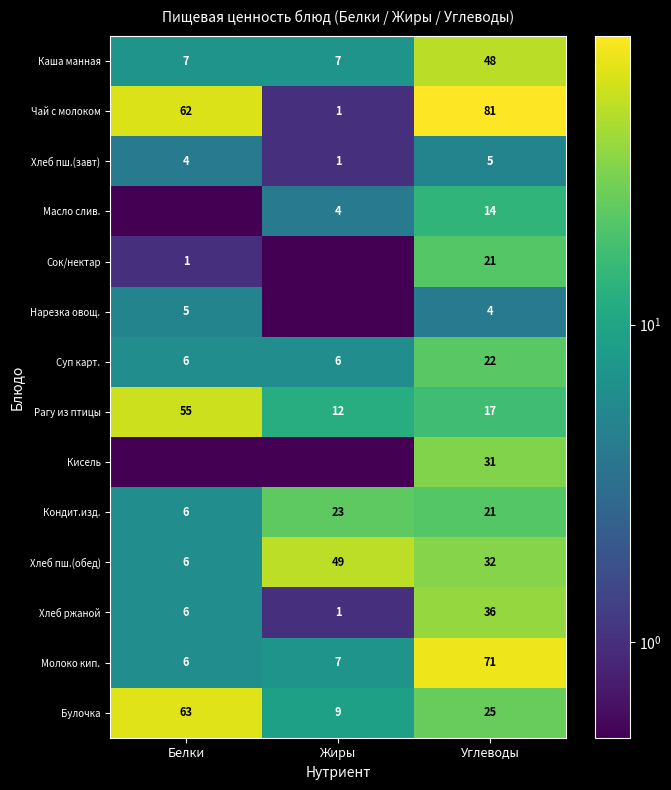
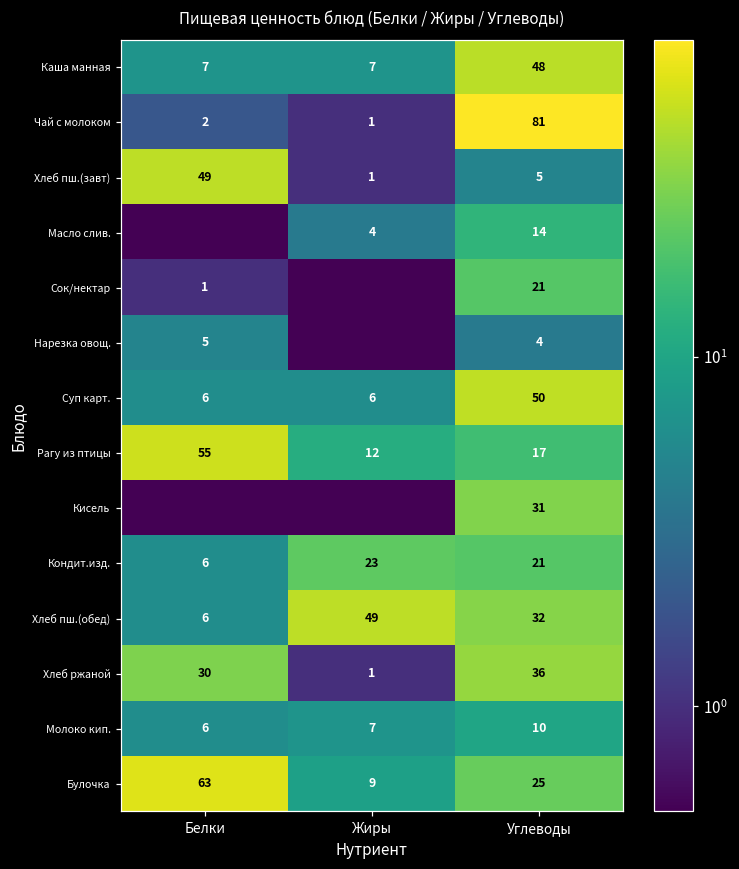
Чай с молоком, Белки: 62 -> 2
Хлеб пш.(завт), Белки: 4 -> 49
Суп карт., Углеводы: 22 -> 50
Хлеб ржаной, Белки: 6 -> 30
Молоко кип., Углеводы: 71 -> 10
